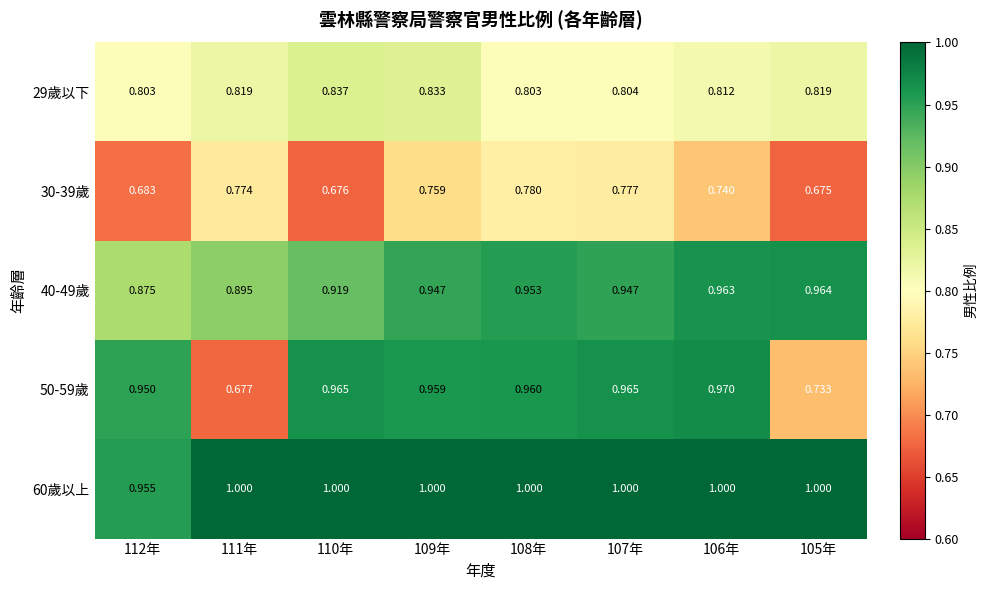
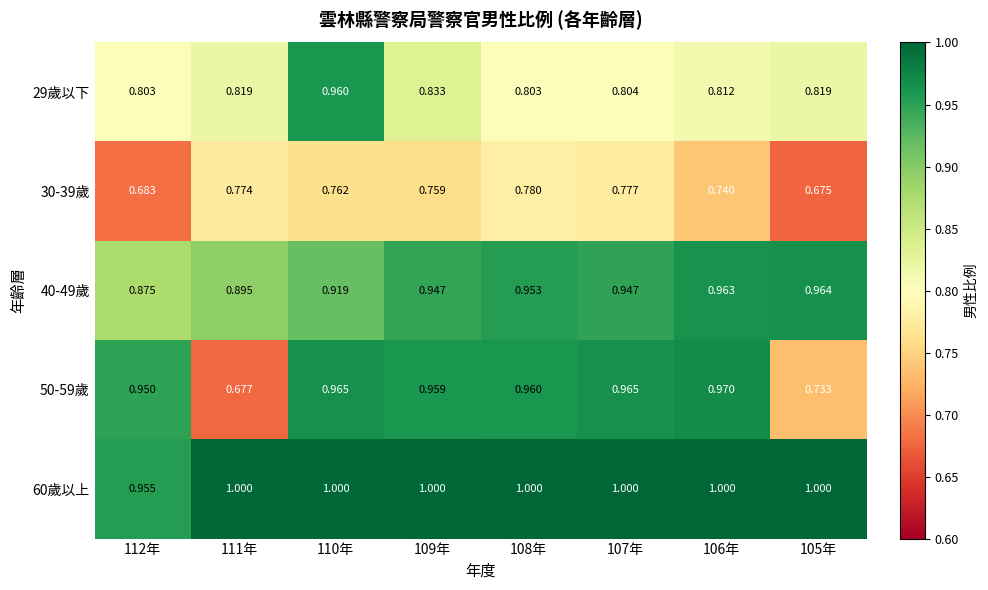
29歲以下, 110年: 0.837 -> 0.960
30-39歲, 110年: 0.676 -> 0.762
